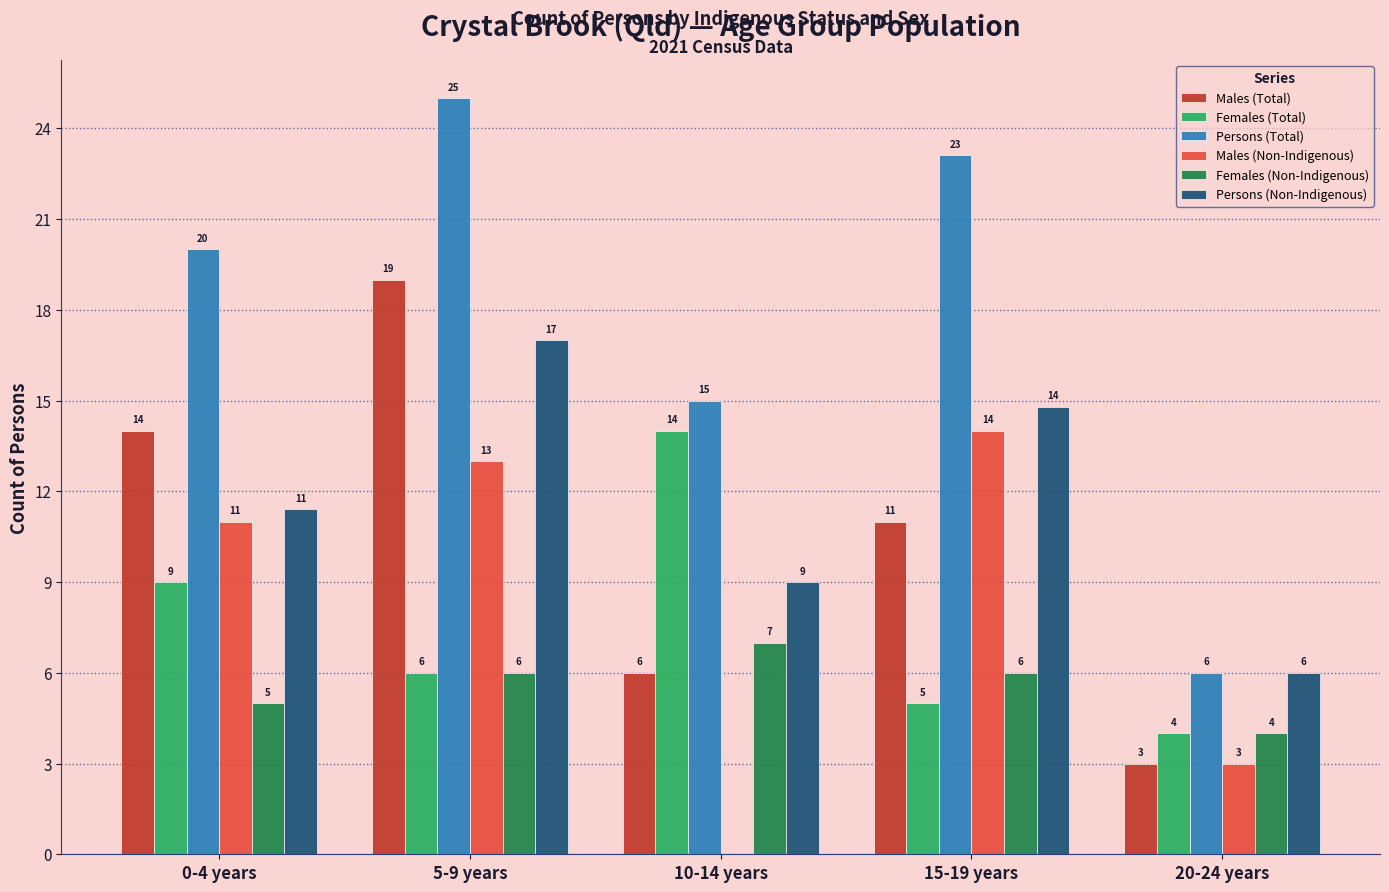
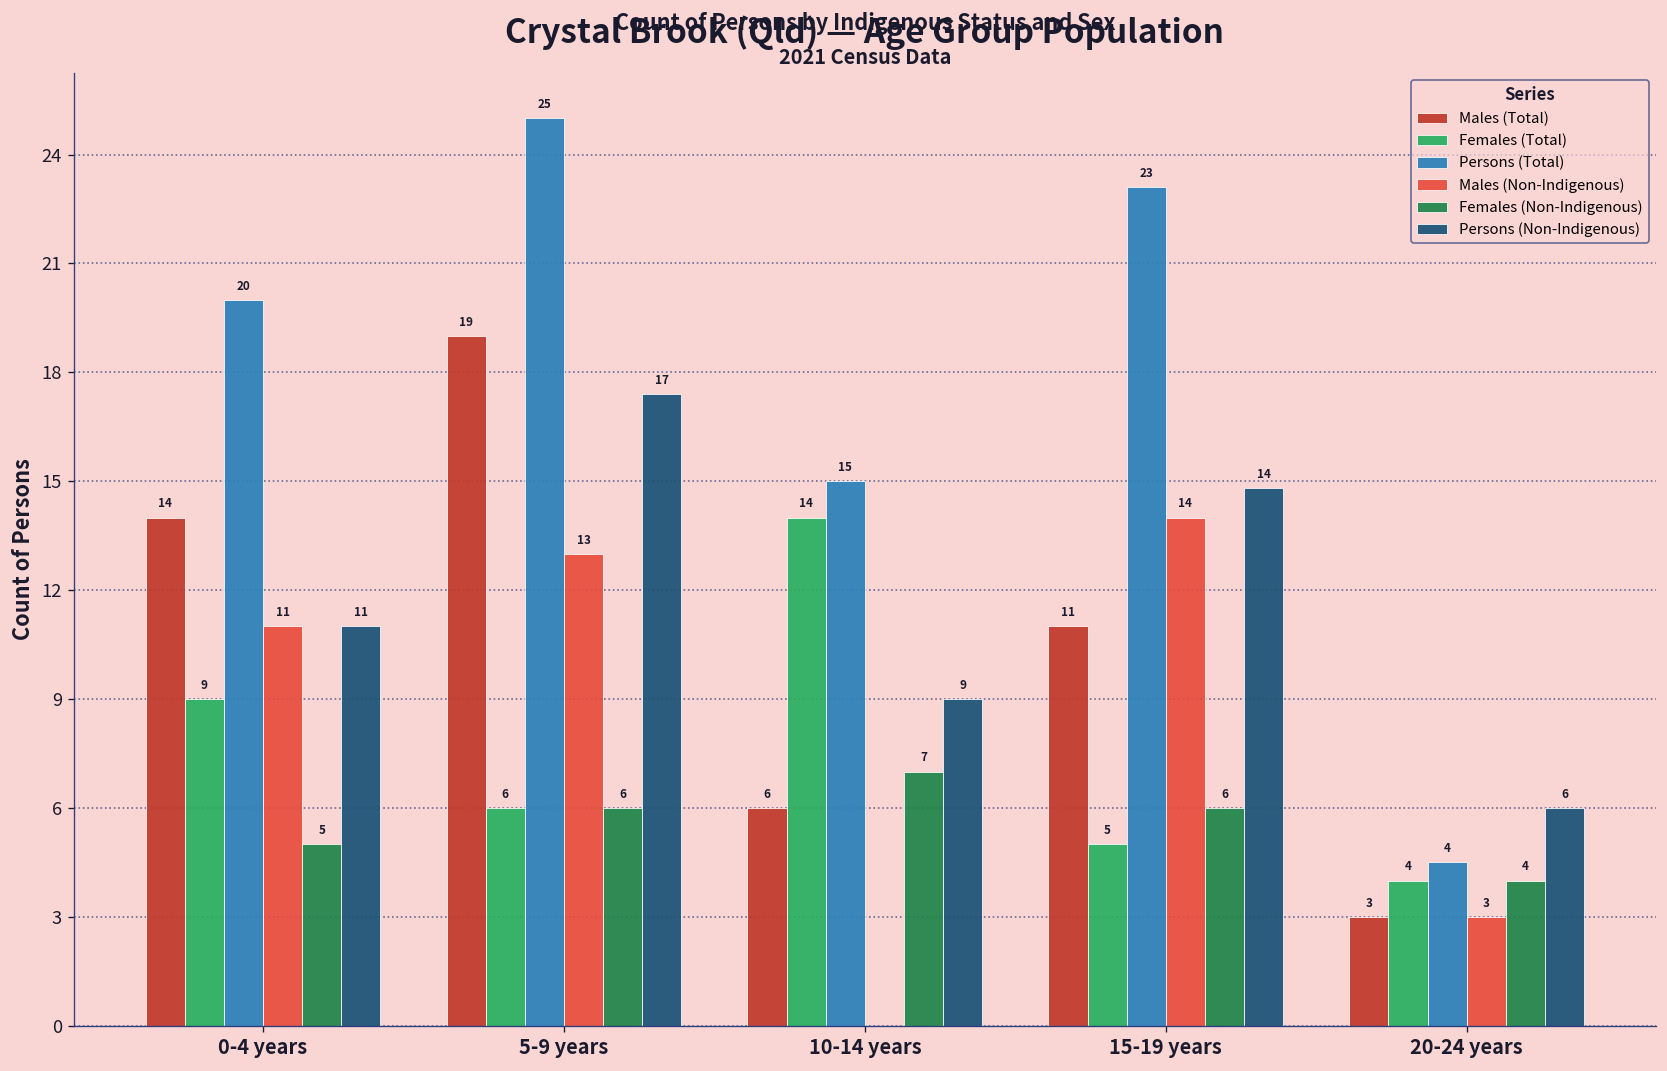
Persons (Non-Indigenous), 0-4 years: 11.4 -> 11.0
Persons (Non-Indigenous), 5-9 years: 17.0 -> 17.4
Persons (Total), 20-24 years: 6 -> 4
